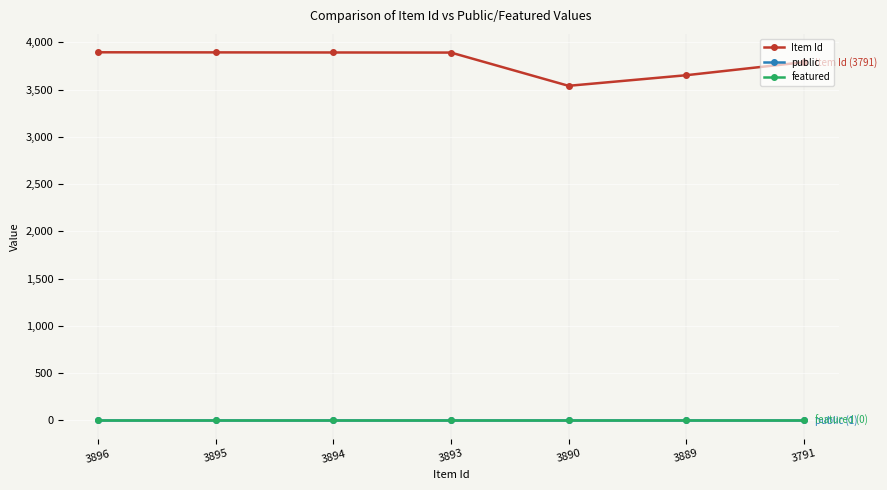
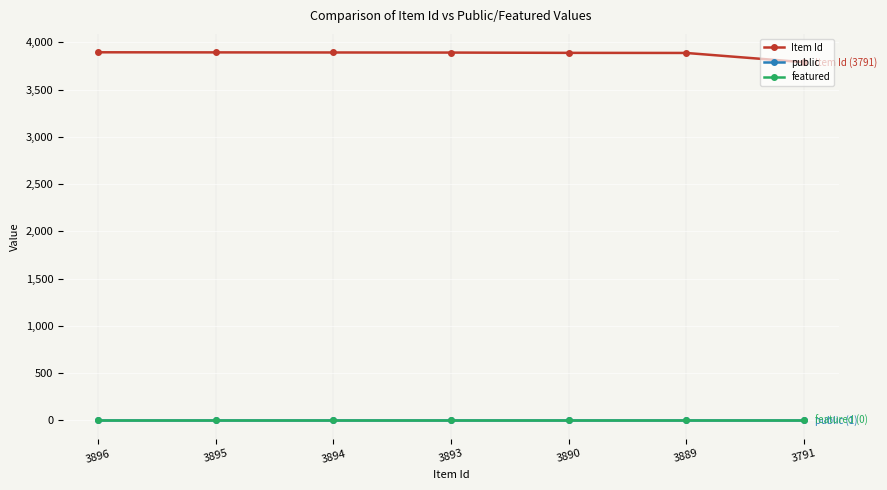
Item Id, 3890: 3,500 -> 3,900
Item Id, 3889: 3,700 -> 3,900
